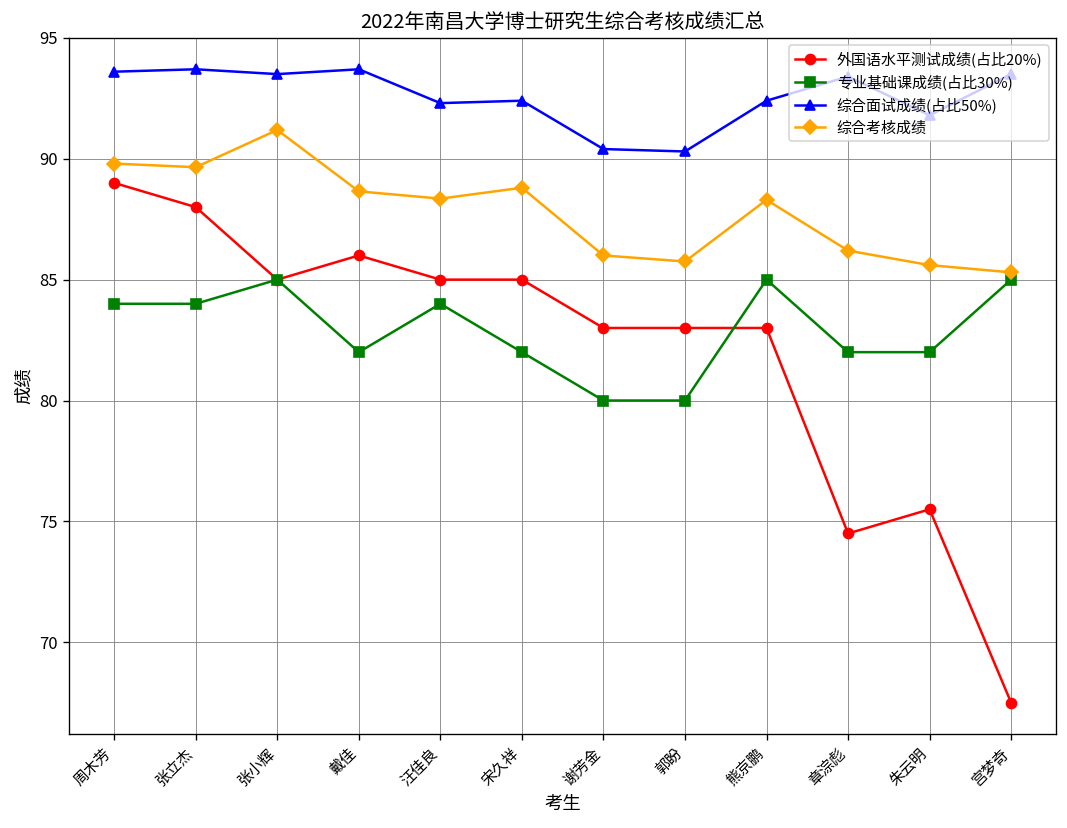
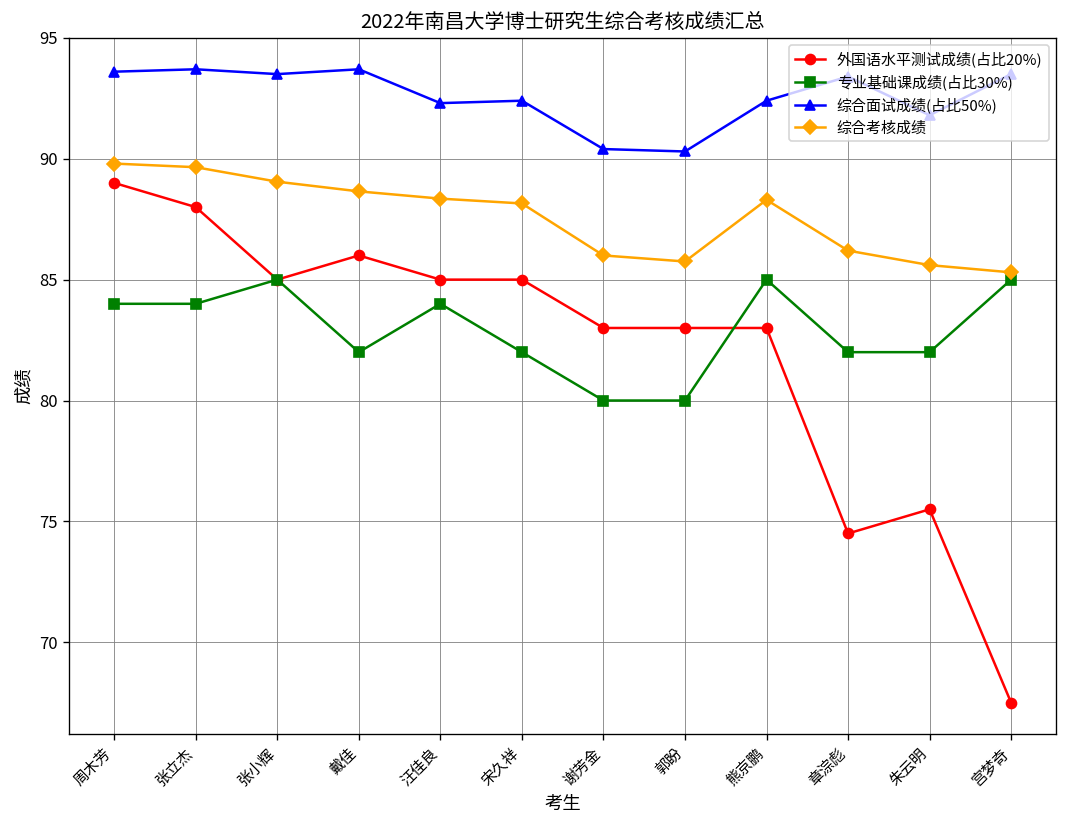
综合考核成绩, 张小辉: 91.2 -> 89.1
综合考核成绩, 宋久祥: 88.8 -> 88.2
